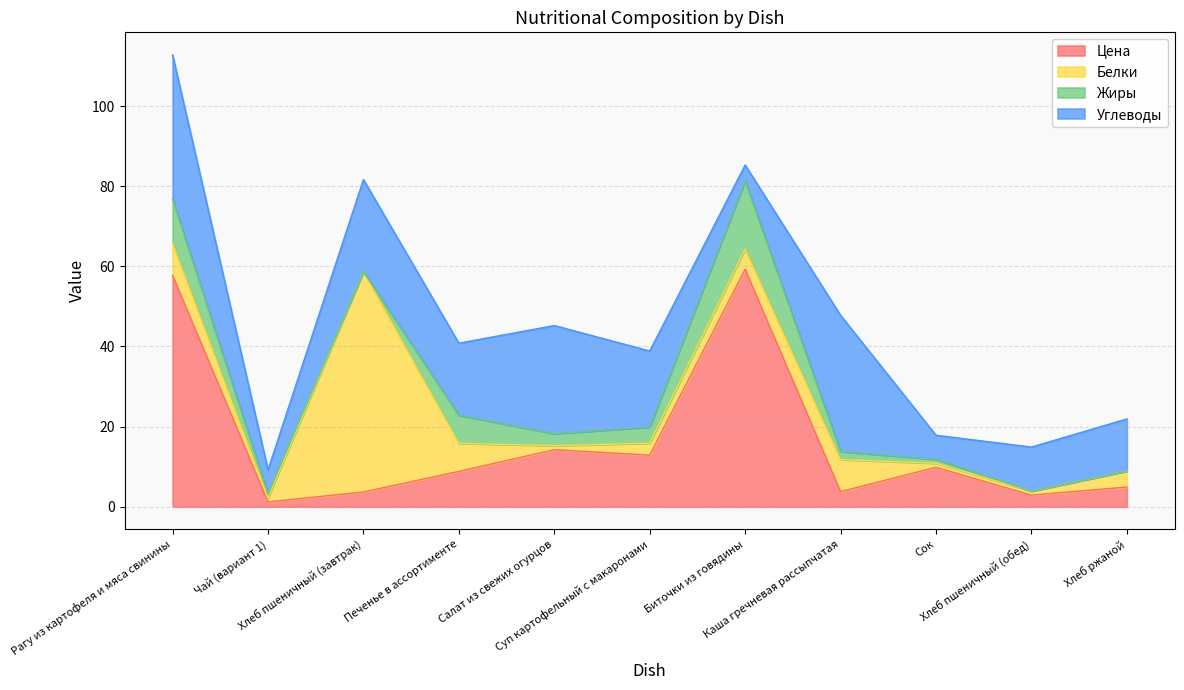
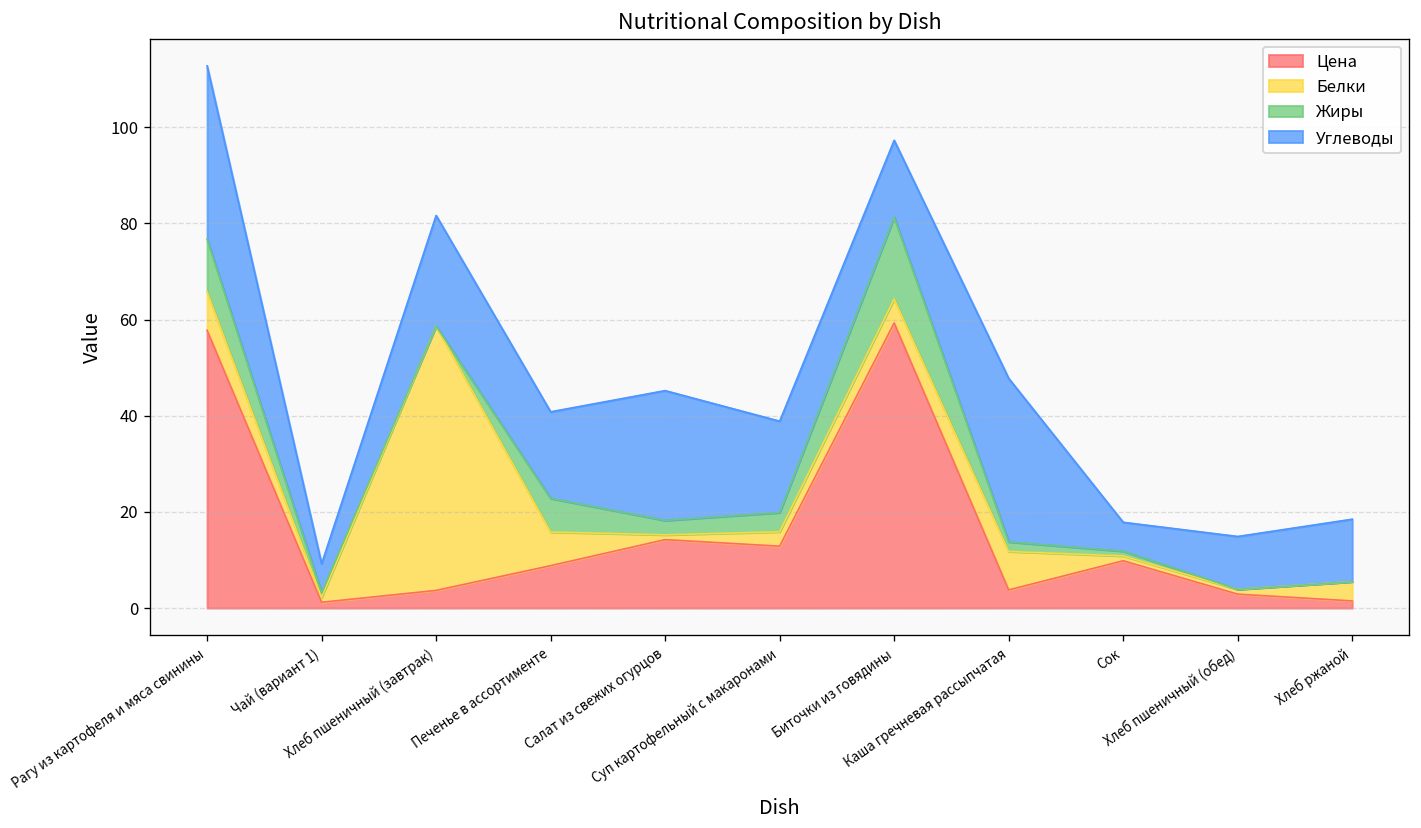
Углеводы, Биточки из говядины: 4 -> 16
Цена, Хлеб ржаной: 5 -> 1
